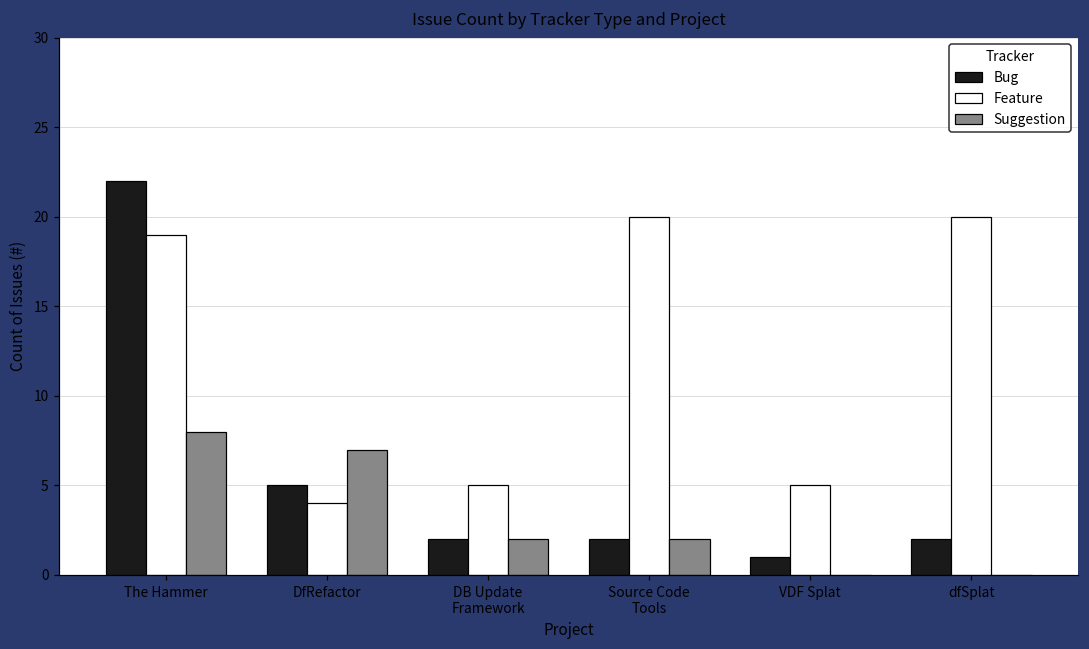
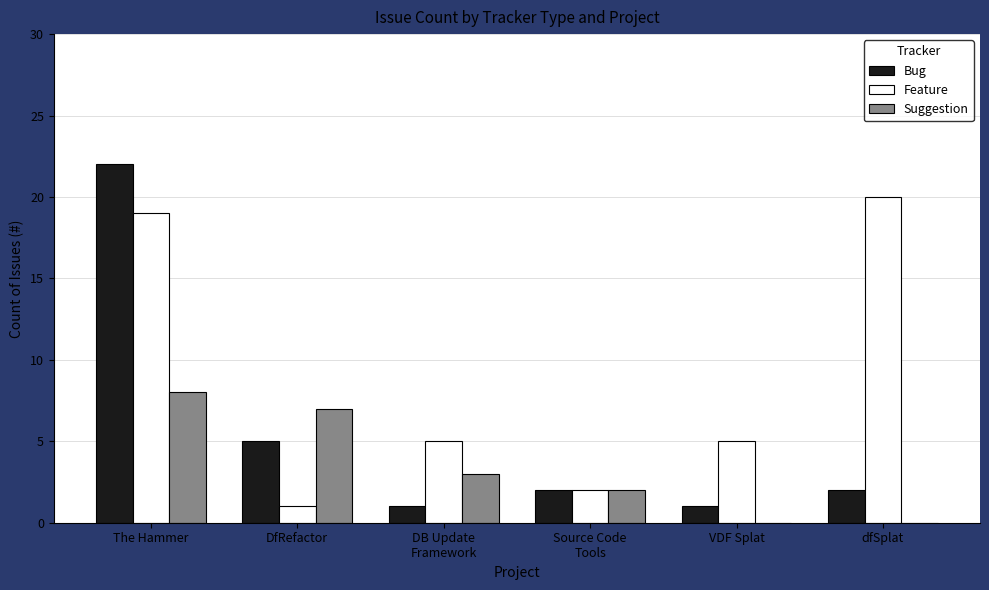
Feature, DfRefactor: 4 -> 1
Bug, DB Update Framework: 2 -> 1
Suggestion, DB Update Framework: 2 -> 3
Feature, Source Code Tools: 20 -> 2
